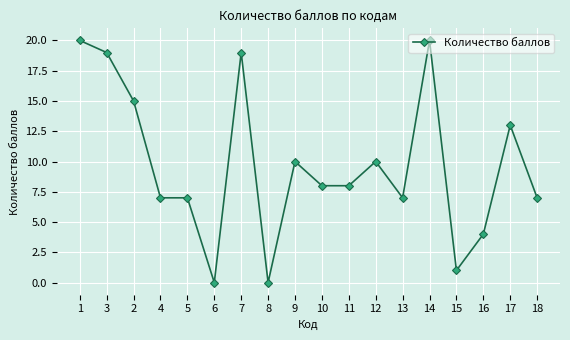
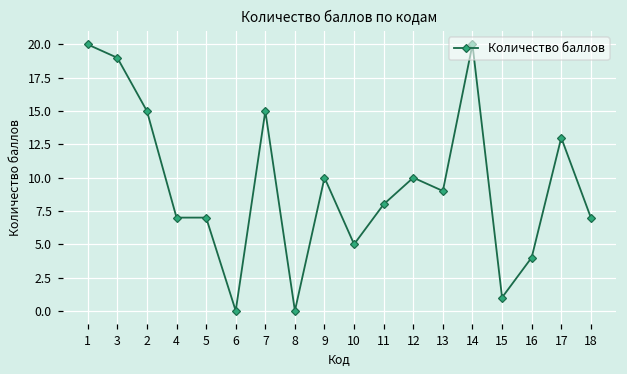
7: 19 -> 15
10: 8 -> 5
13: 7 -> 9
